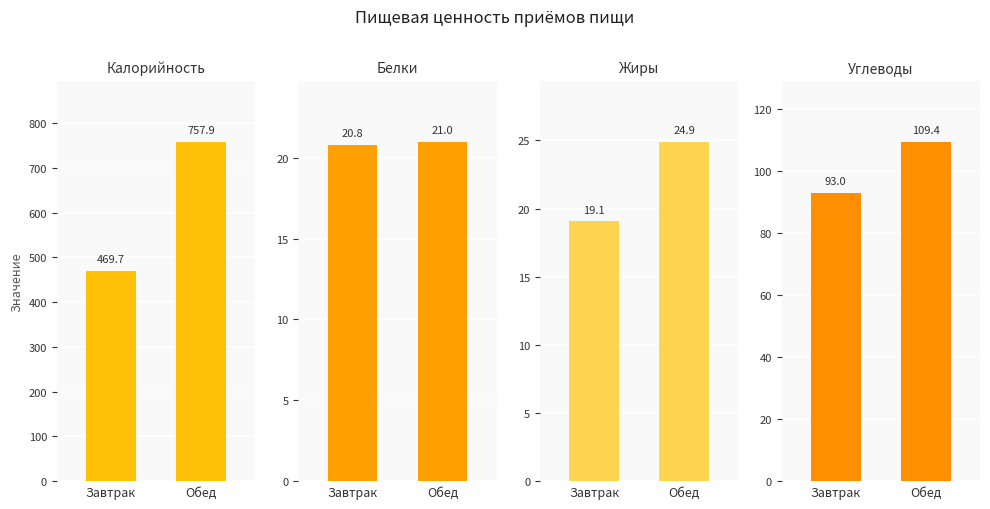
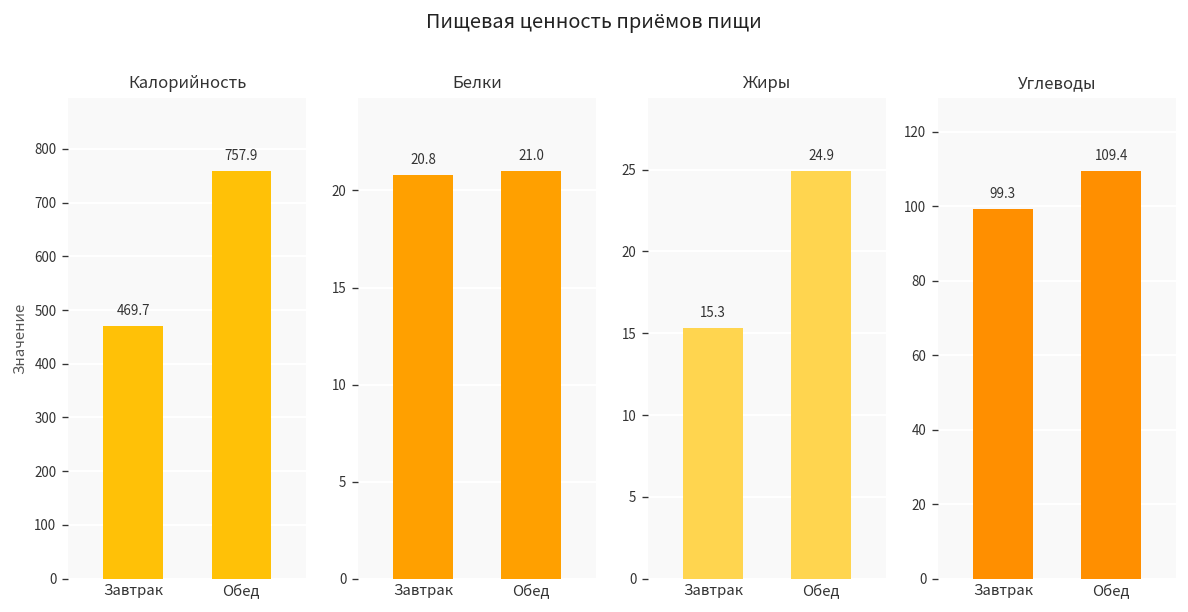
Жиры, Завтрак: 19.1 -> 15.3
Углеводы, Завтрак: 93.0 -> 99.3
